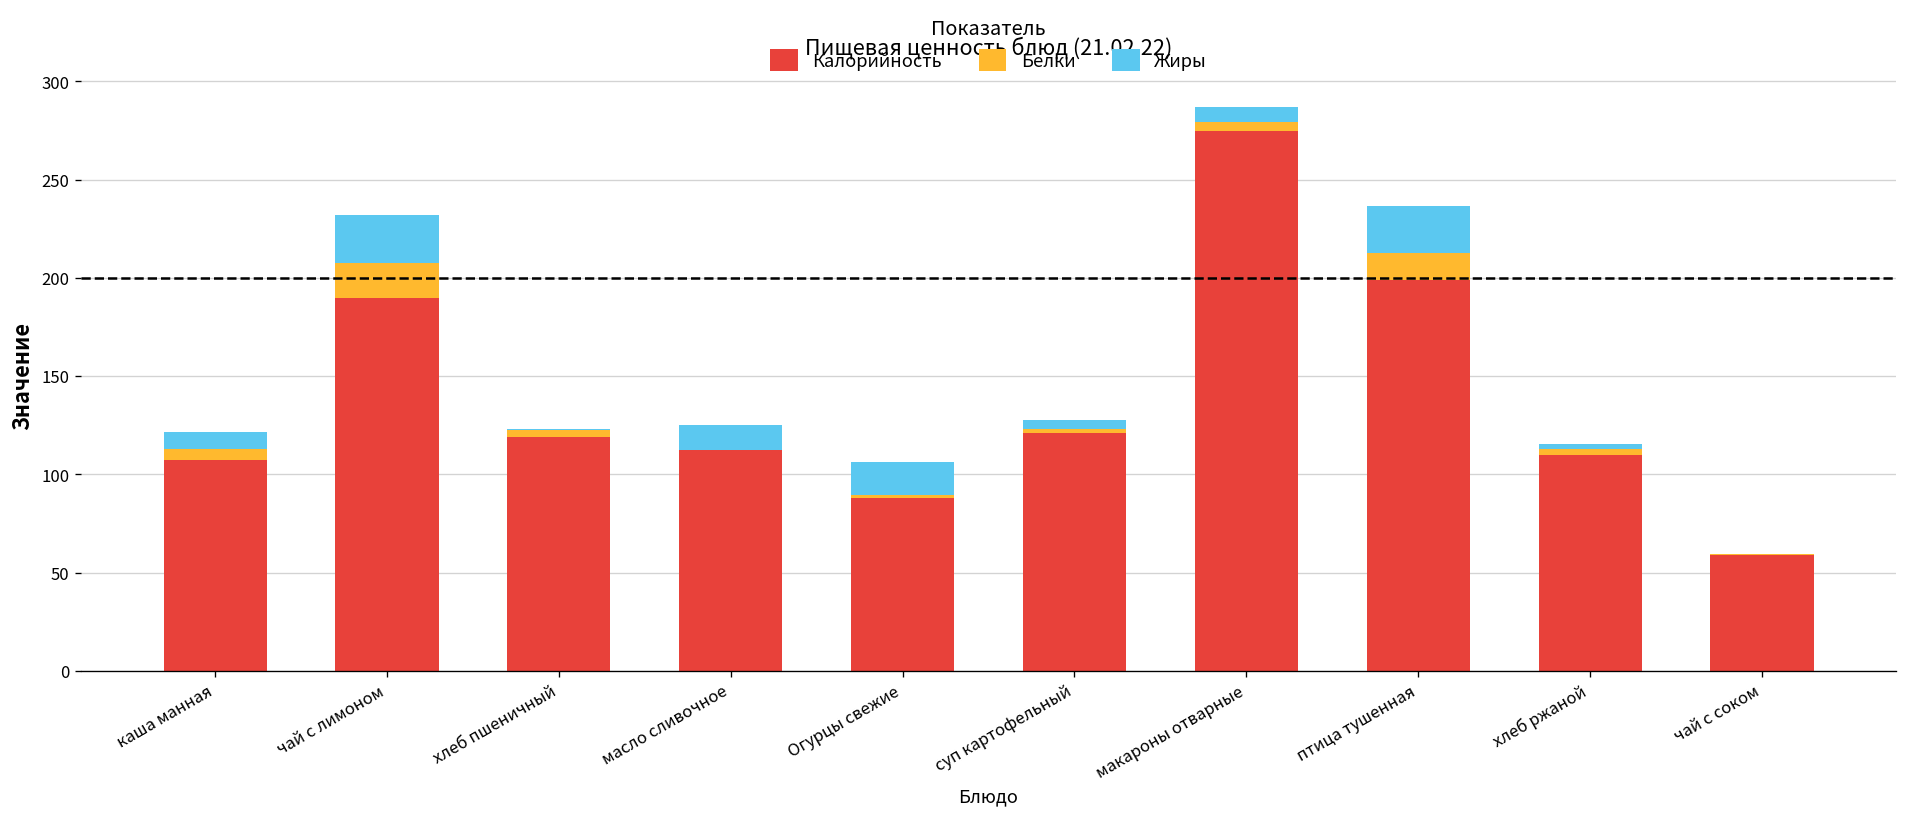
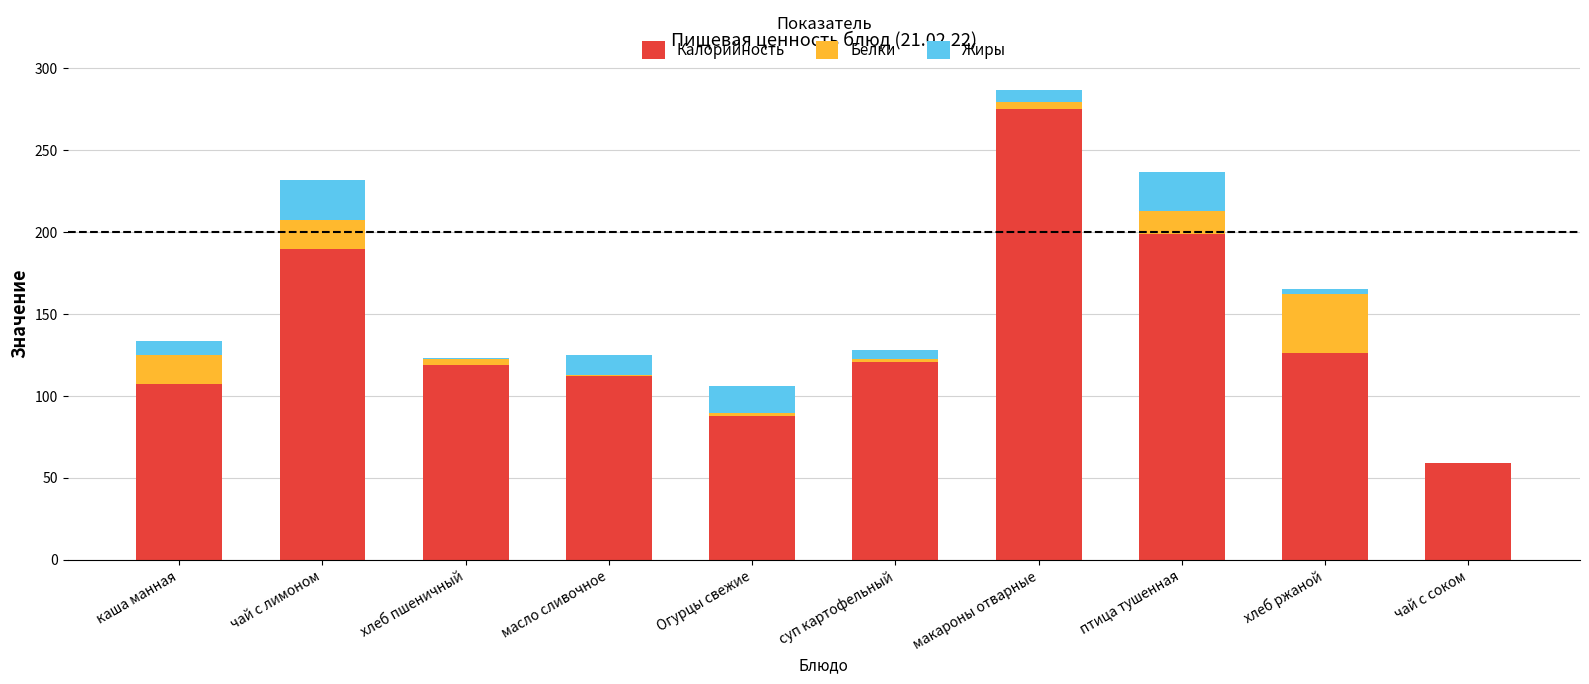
Белки, каша манная: 5 -> 17
Калорийность, хлеб ржаной: 110 -> 126
Белки, хлеб ржаной: 3 -> 36
